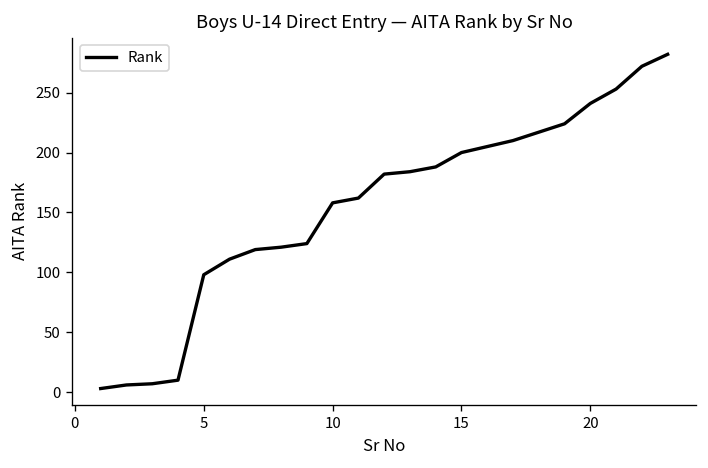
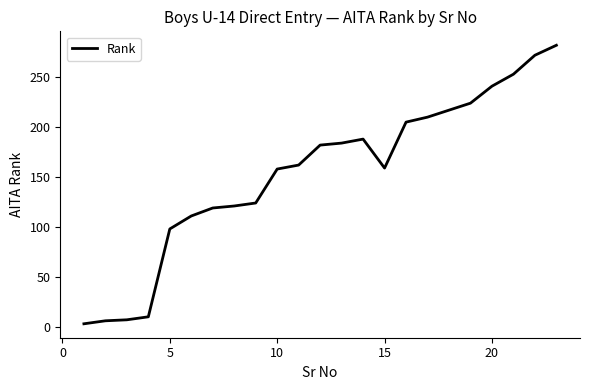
15: 200 -> 160
